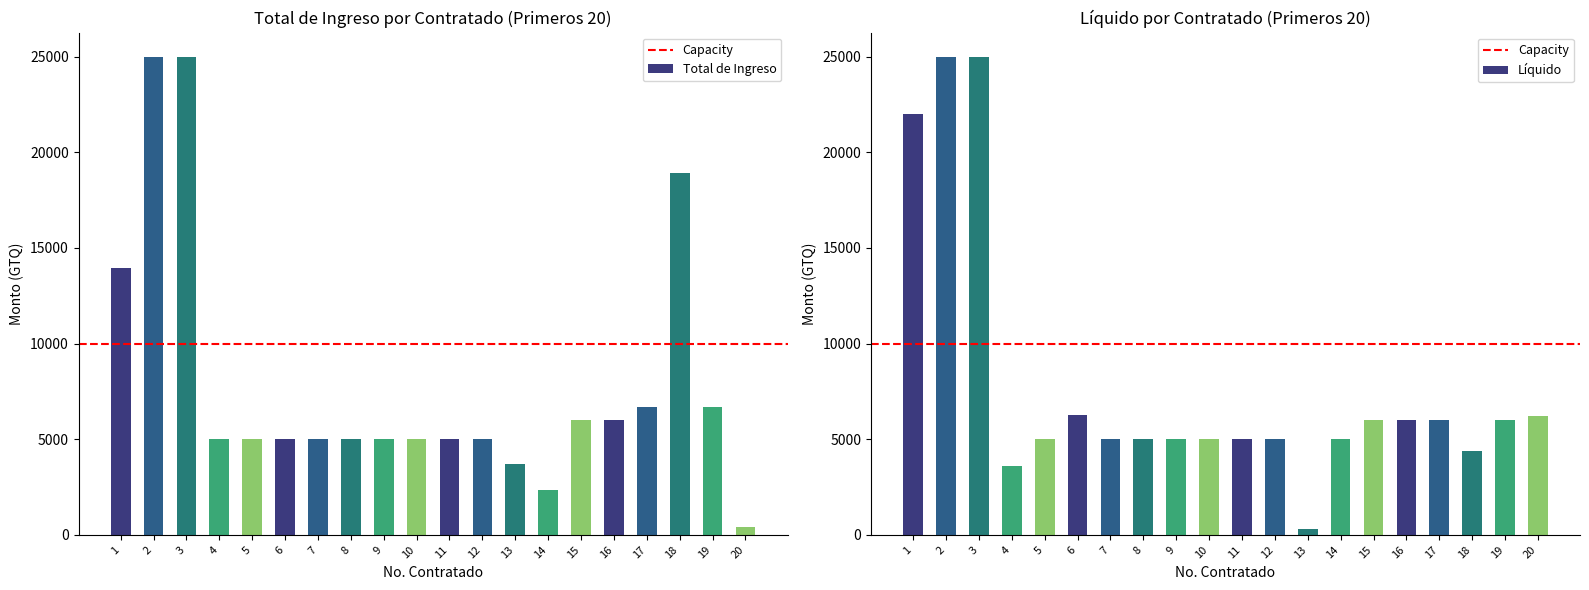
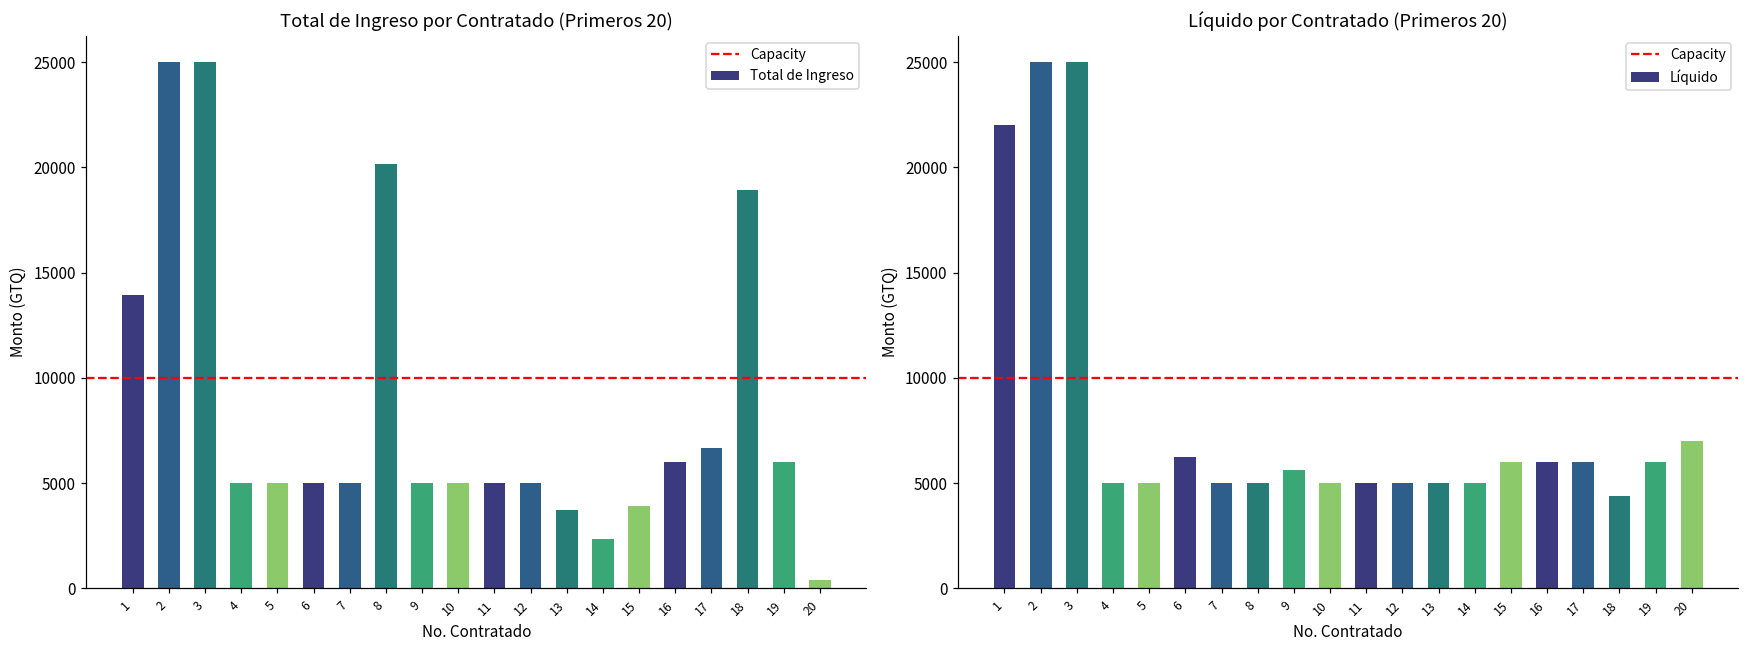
Total de Ingreso por Contratado (Primeros 20), 8: 5000 -> 20200
Total de Ingreso por Contratado (Primeros 20), 15: 6000 -> 3900
Total de Ingreso por Contratado (Primeros 20), 19: 6700 -> 6000
Líquido por Contratado (Primeros 20), 4: 3600 -> 5000
Líquido por Contratado (Primeros 20), 9: 5000 -> 5600
Líquido por Contratado (Primeros 20), 13: 300 -> 5000
Líquido por Contratado (Primeros 20), 20: 6200 -> 7000
